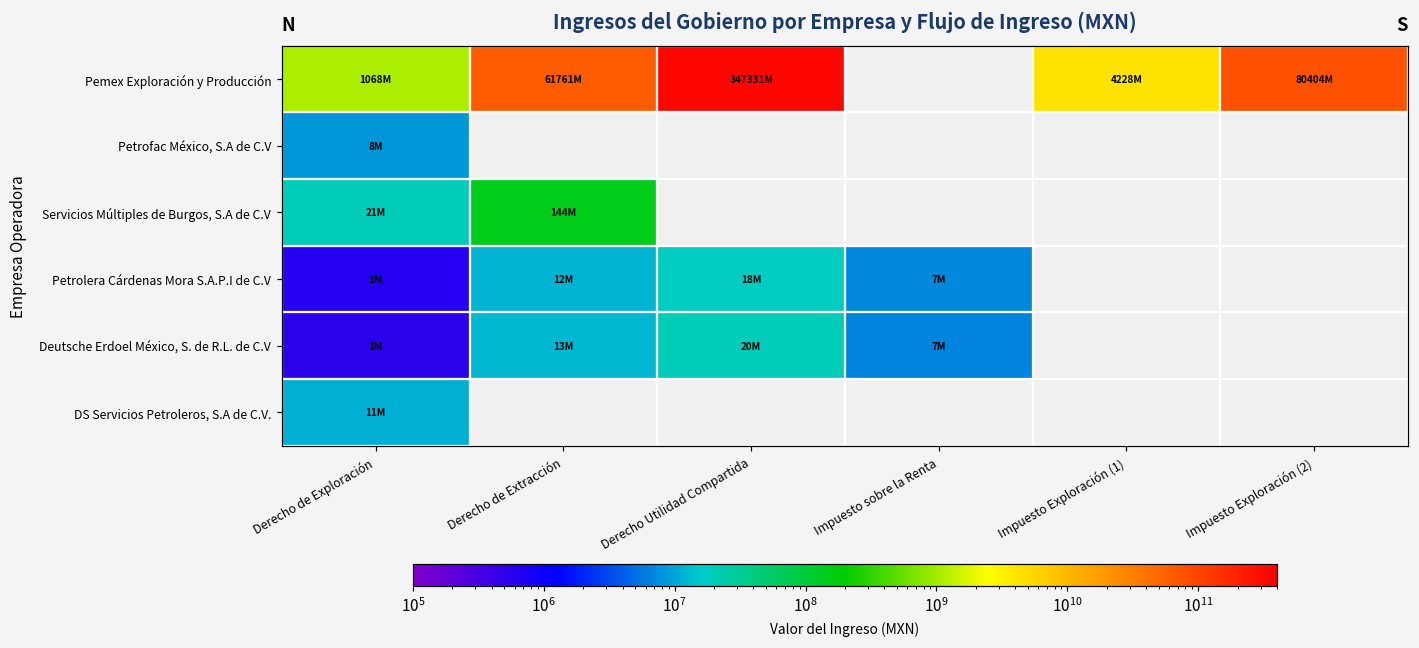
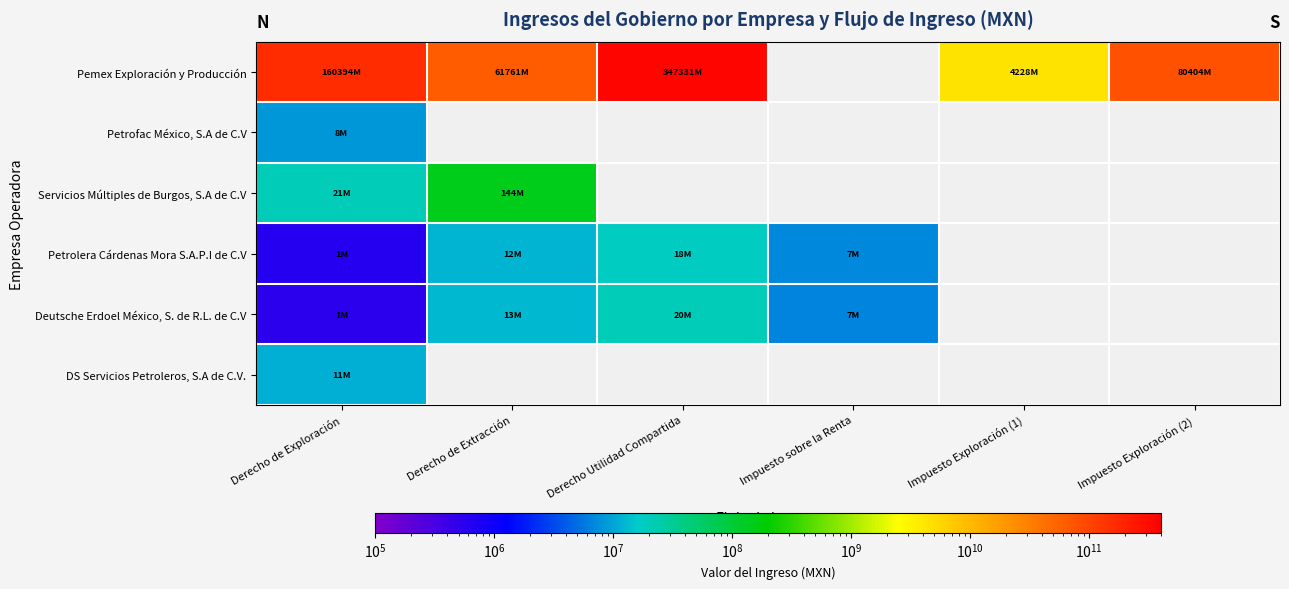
Pemex Exploración y Producción, Derecho de Exploración: 1068M -> 160394M
